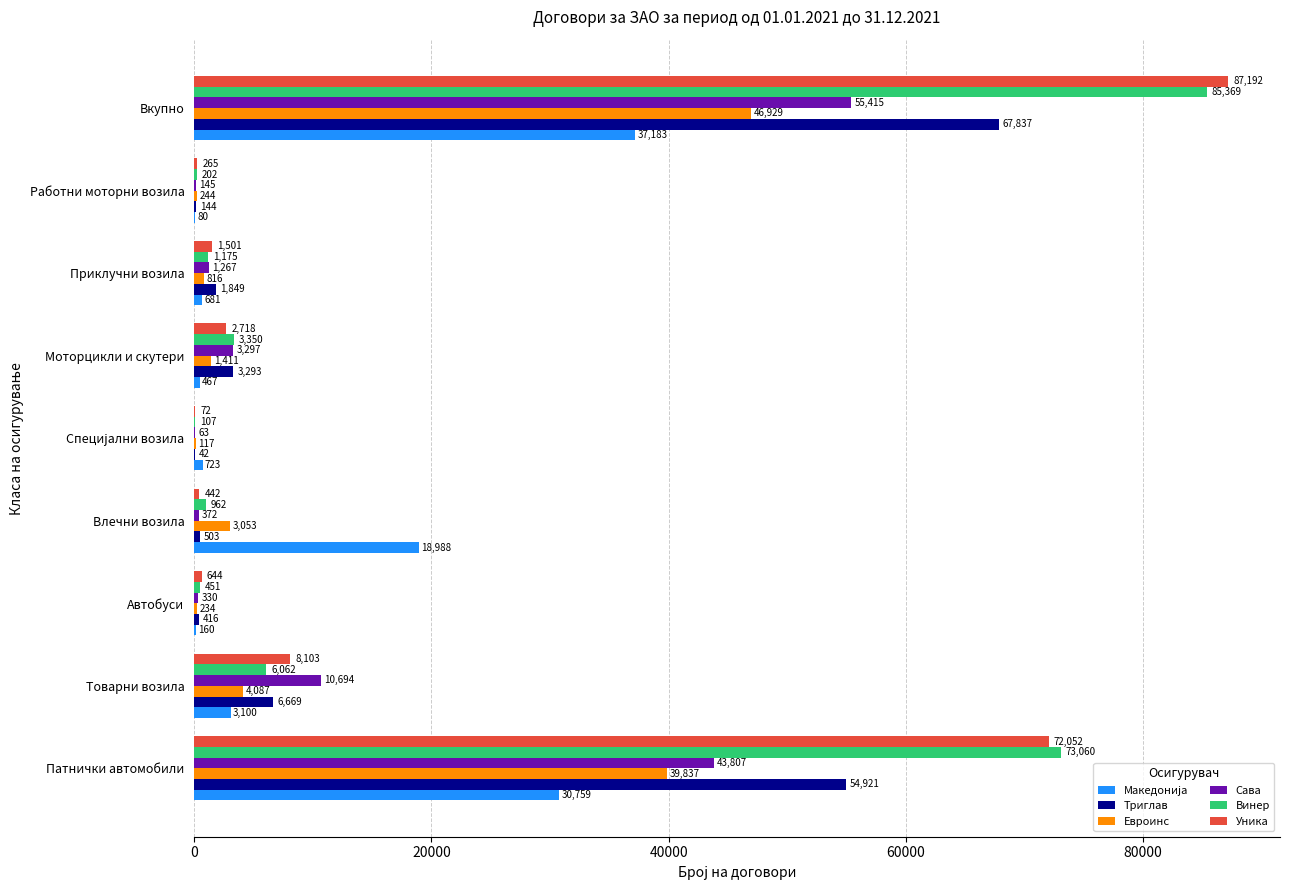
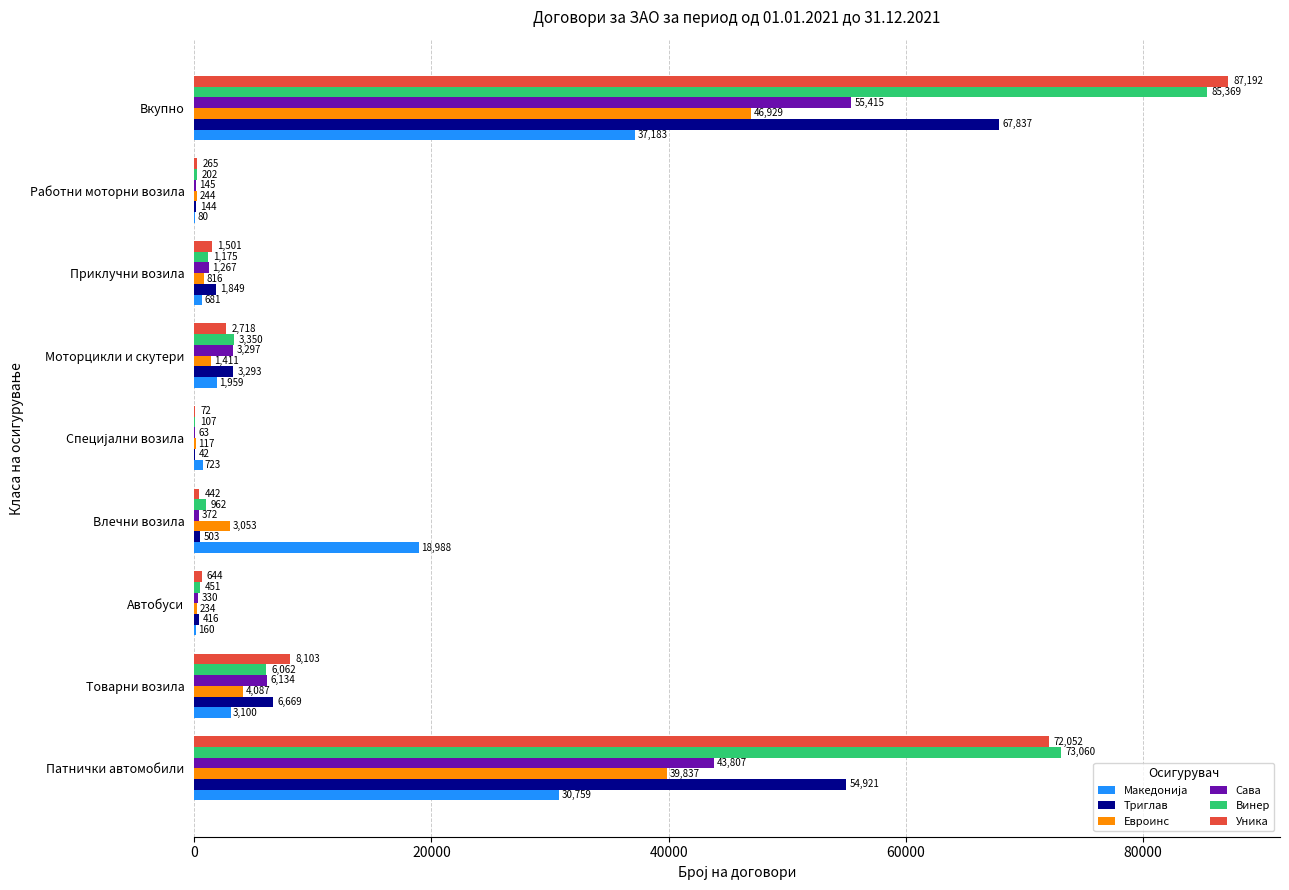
Македонија, Моторцикли и скутери: 467 -> 1,959
Сава, Товарни возила: 10,694 -> 6,134
